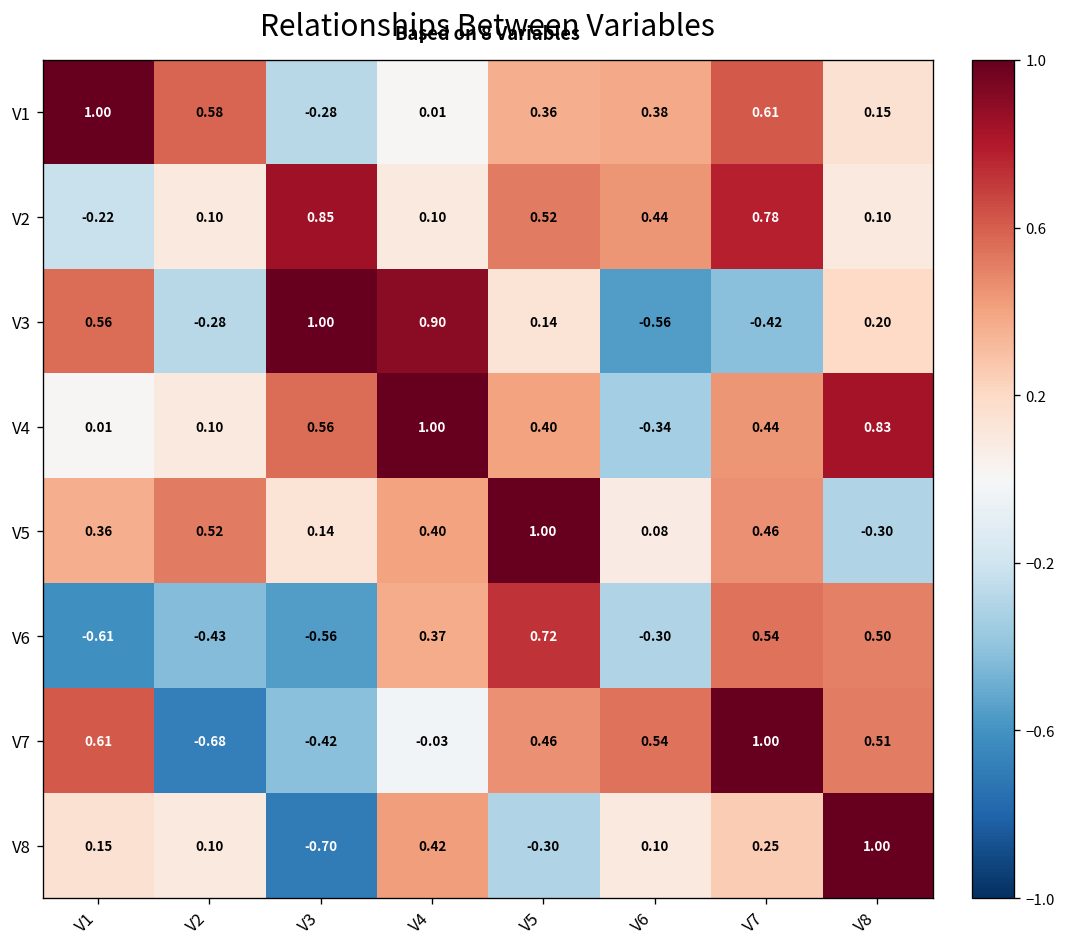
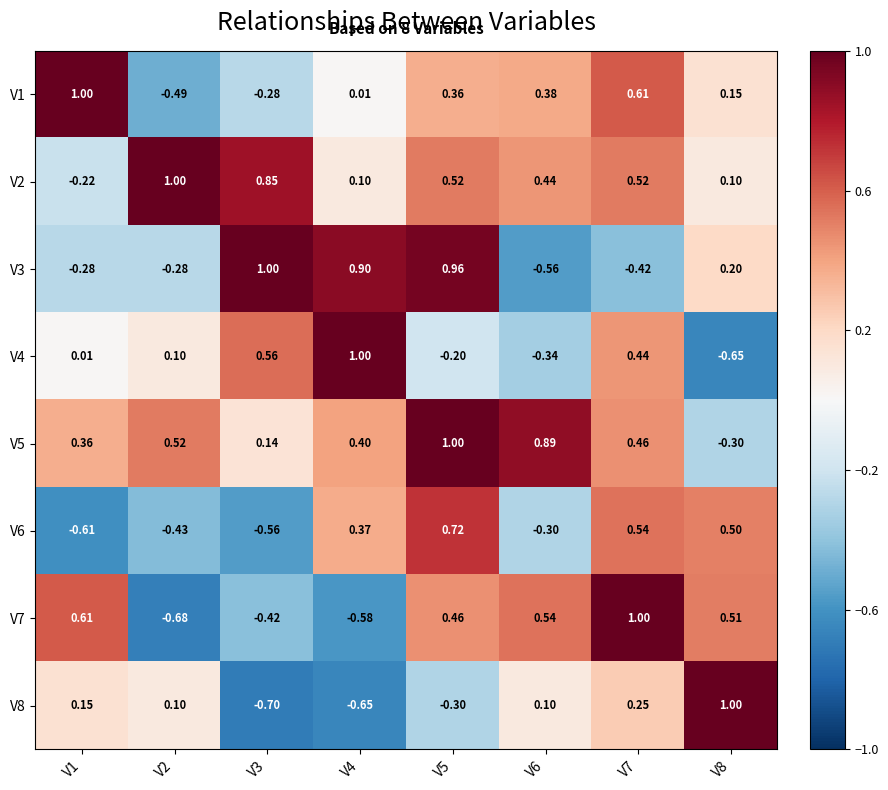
V1, V2: 0.58 -> -0.49
V2, V2: 0.10 -> 1.00
V2, V7: 0.78 -> 0.52
V3, V1: 0.56 -> -0.28
V3, V5: 0.14 -> 0.96
V4, V5: 0.40 -> -0.20
V4, V8: 0.83 -> -0.65
V5, V6: 0.08 -> 0.89
V7, V4: -0.03 -> -0.58
V8, V4: 0.42 -> -0.65
